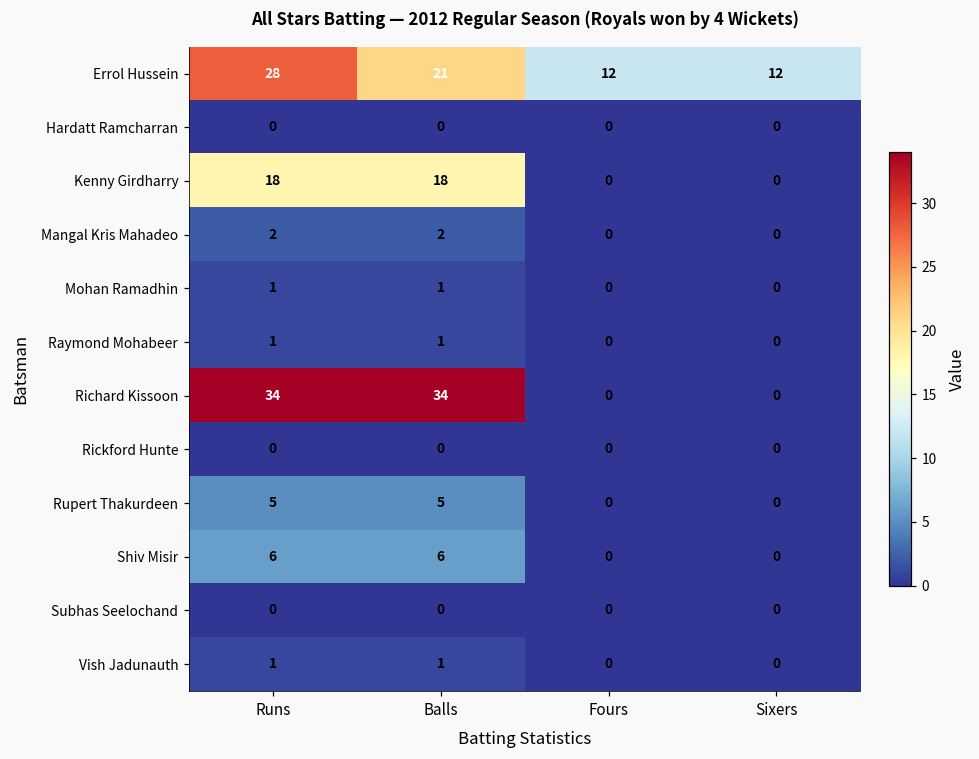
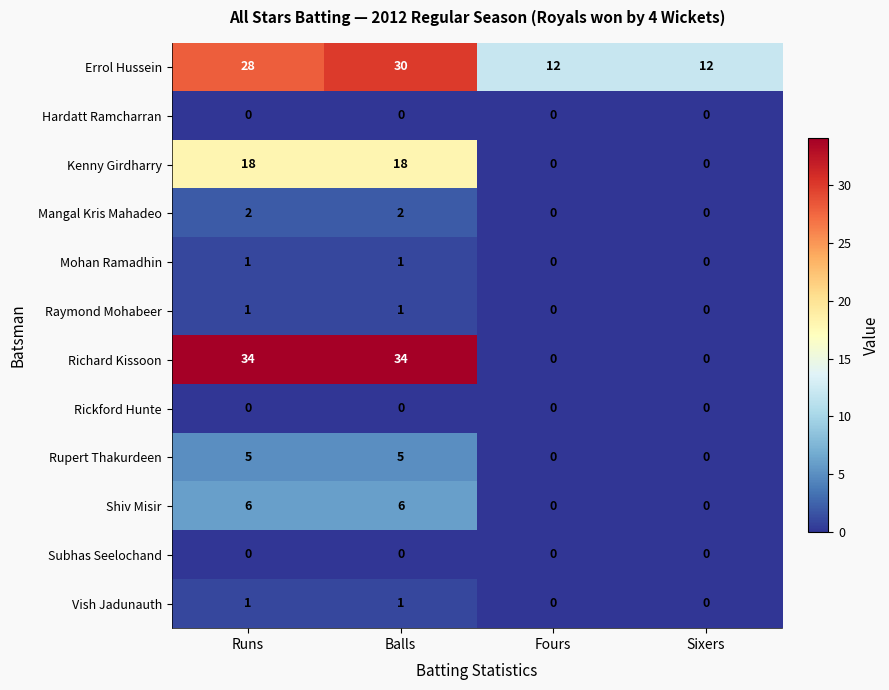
Errol Hussein, Balls: 21 -> 30
